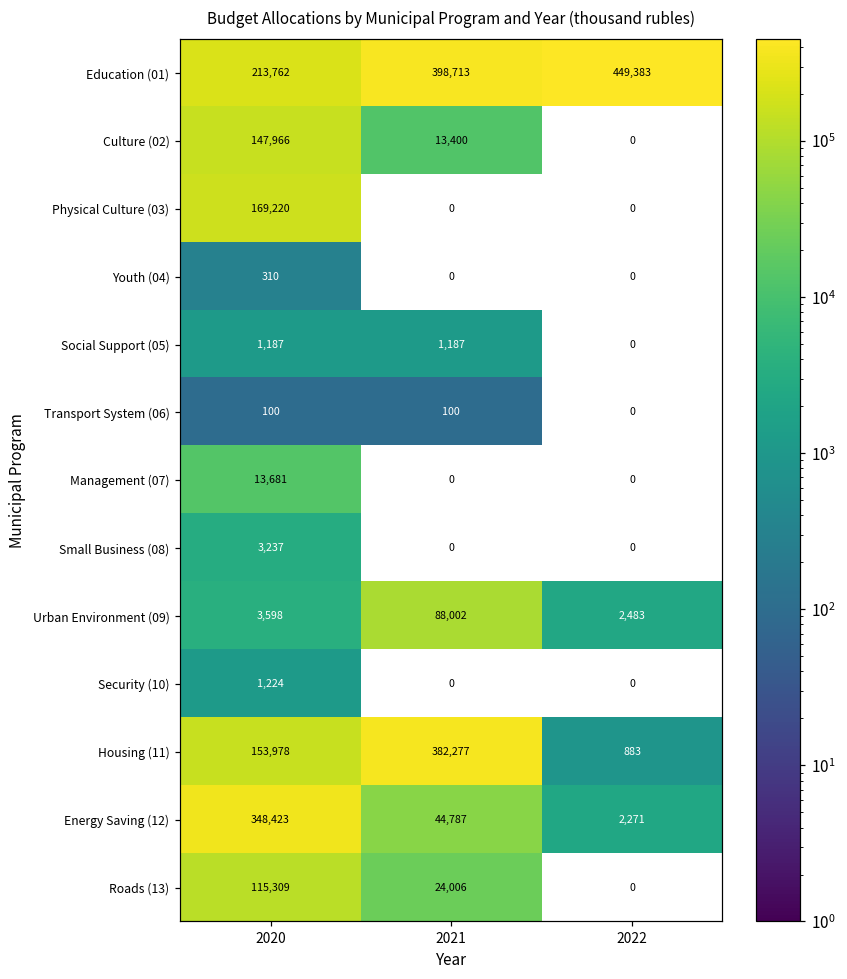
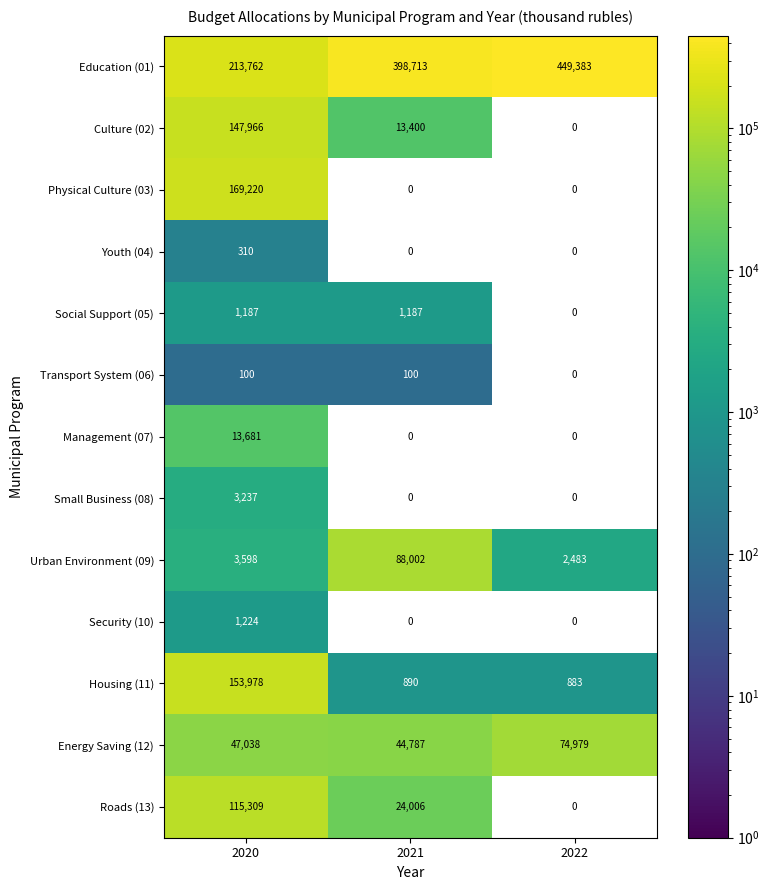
Housing (11), 2021: 382,277 -> 890
Energy Saving (12), 2020: 348,423 -> 47,038
Energy Saving (12), 2022: 2,271 -> 74,979
